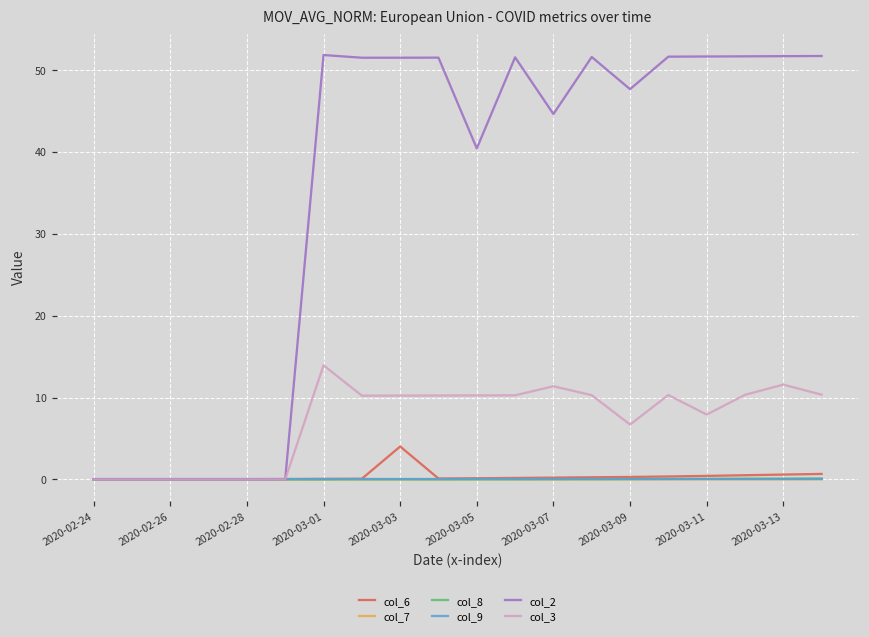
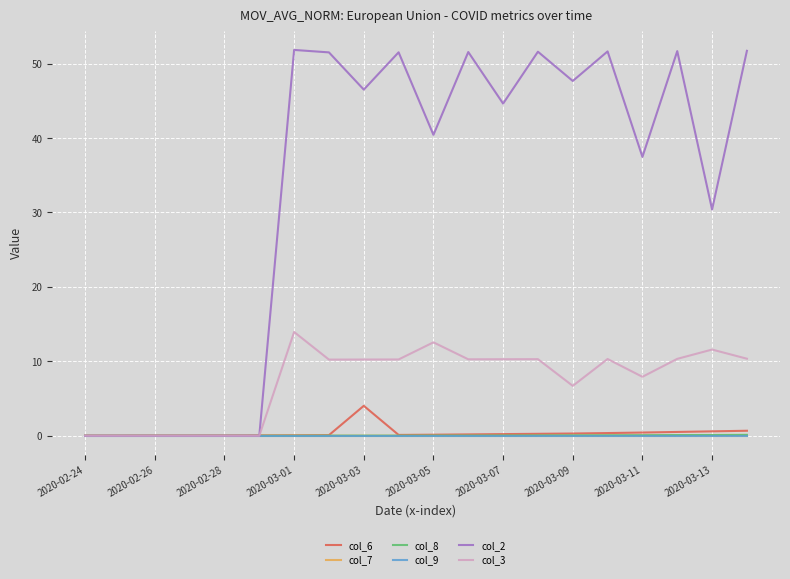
col_2, 2020-03-03: 52 -> 47
col_3, 2020-03-05: 10 -> 13
col_3, 2020-03-07: 11 -> 10
col_2, 2020-03-11: 52 -> 37
col_2, 2020-03-13: 52 -> 30
